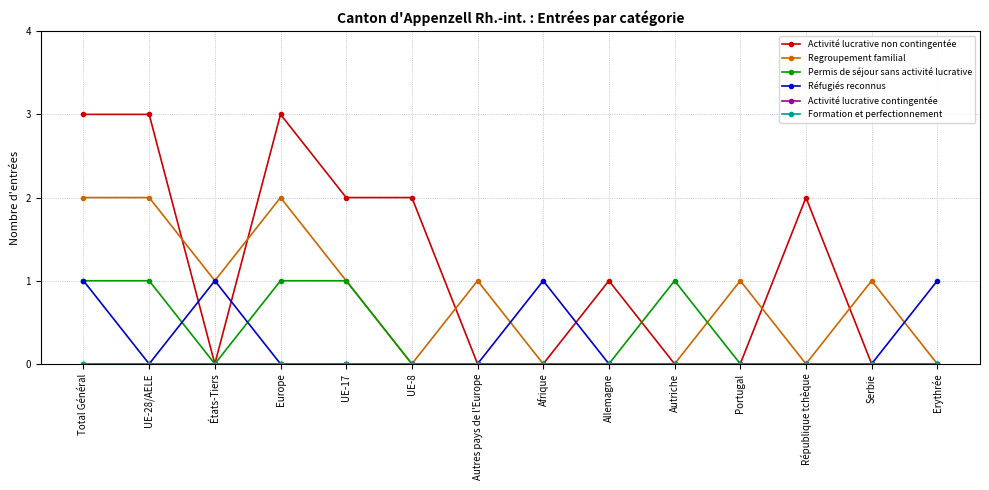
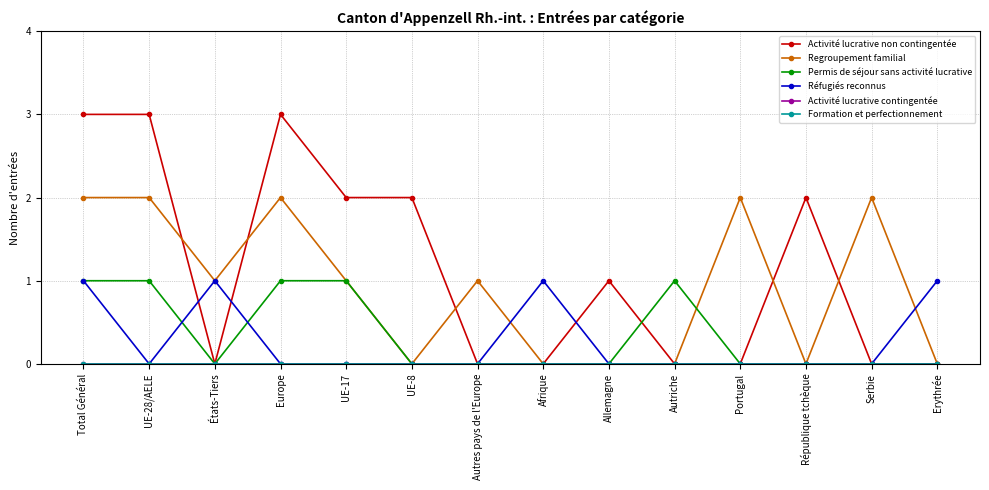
Regroupement familial, Portugal: 1 -> 2
Regroupement familial, Serbie: 1 -> 2
